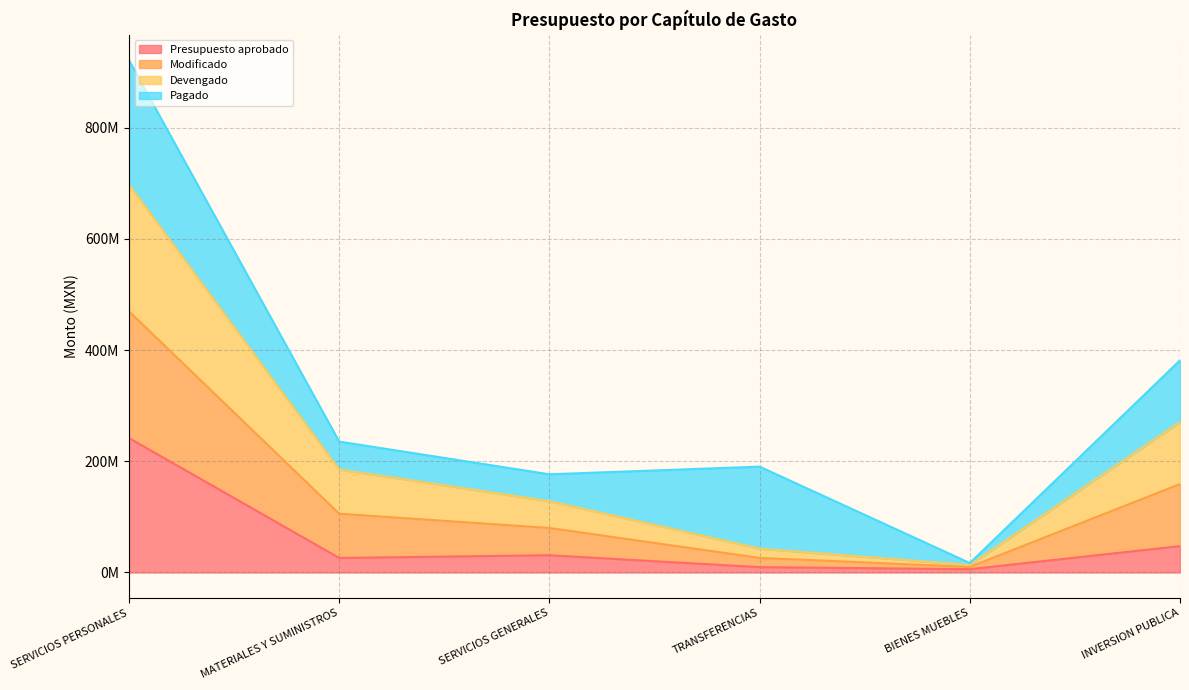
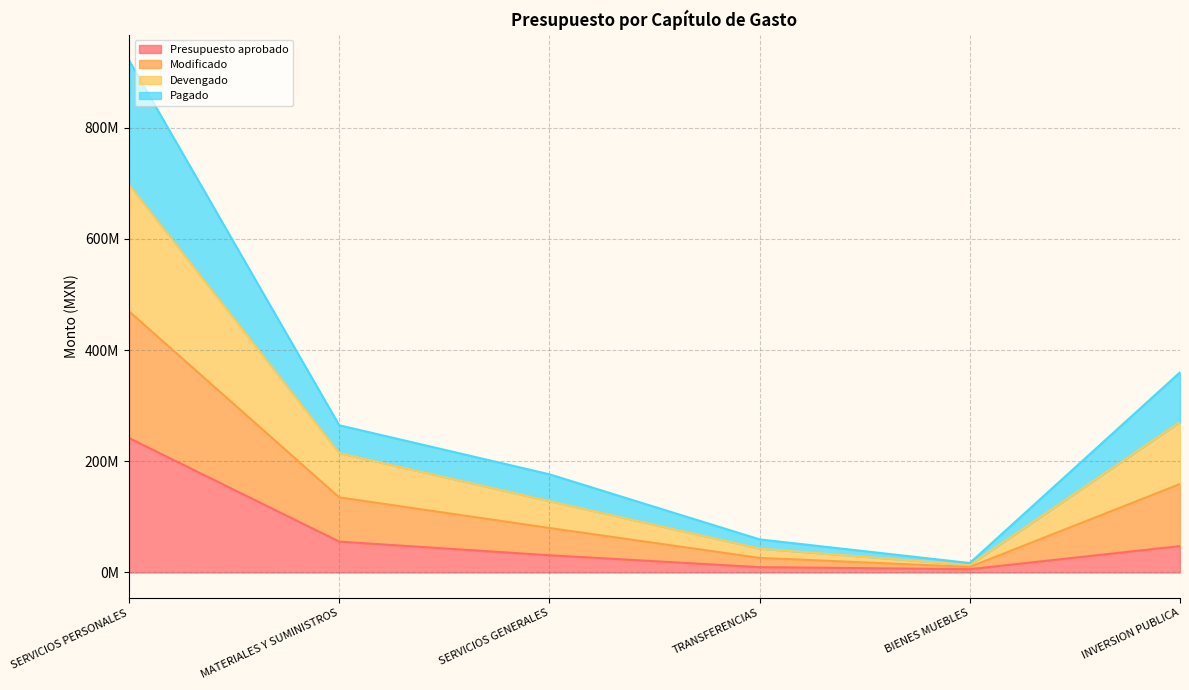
Presupuesto aprobado, MATERIALES Y SUMINISTROS: 30000000 -> 60000000
Pagado, TRANSFERENCIAS: 150000000 -> 20000000
Pagado, INVERSION PUBLICA: 110000000 -> 90000000
